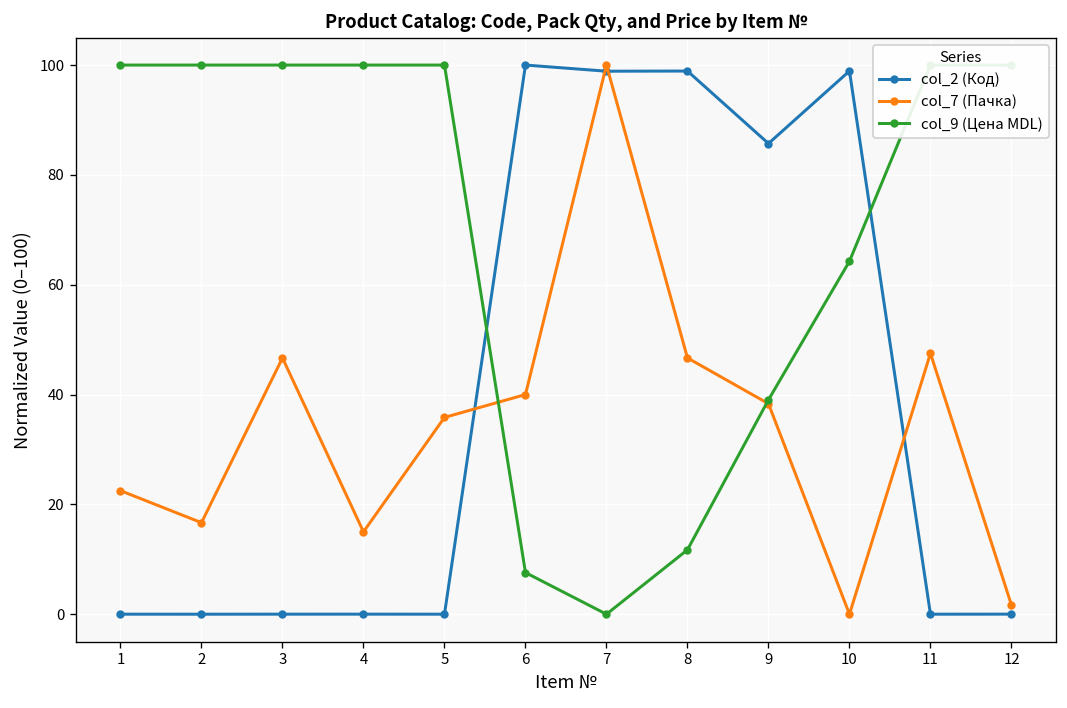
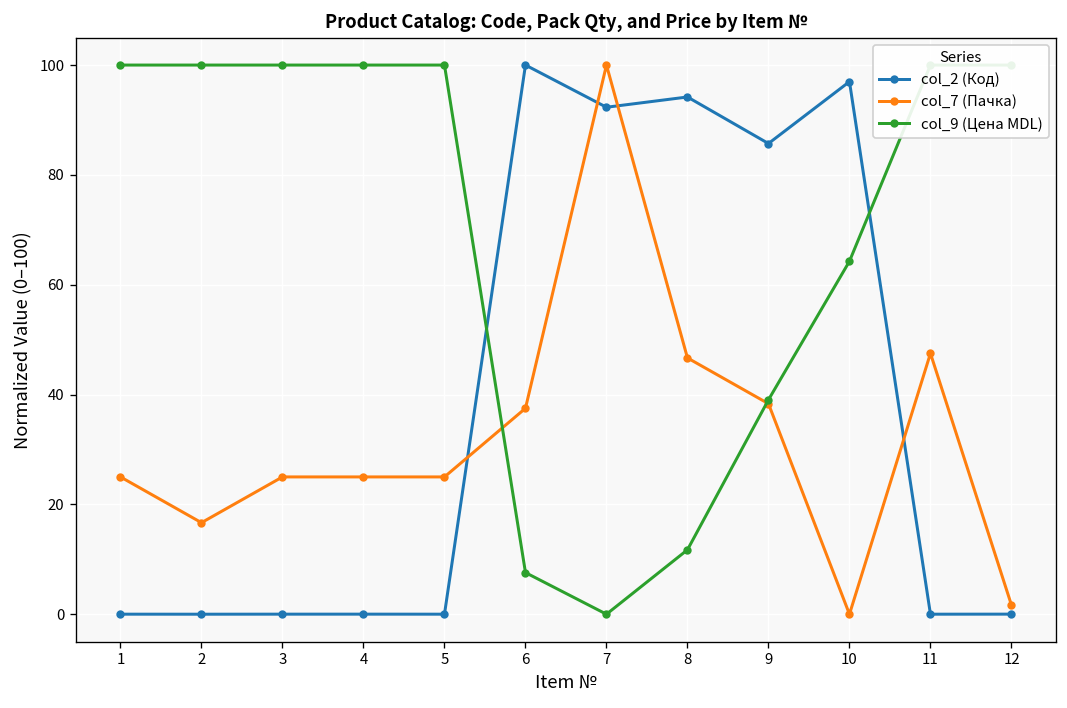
col_7 (Пачка), 1: 23 -> 25
col_7 (Пачка), 3: 47 -> 25
col_7 (Пачка), 4: 15 -> 25
col_7 (Пачка), 5: 36 -> 25
col_7 (Пачка), 6: 40 -> 38
col_2 (Код), 7: 99 -> 92
col_2 (Код), 8: 99 -> 94
col_2 (Код), 10: 99 -> 97
